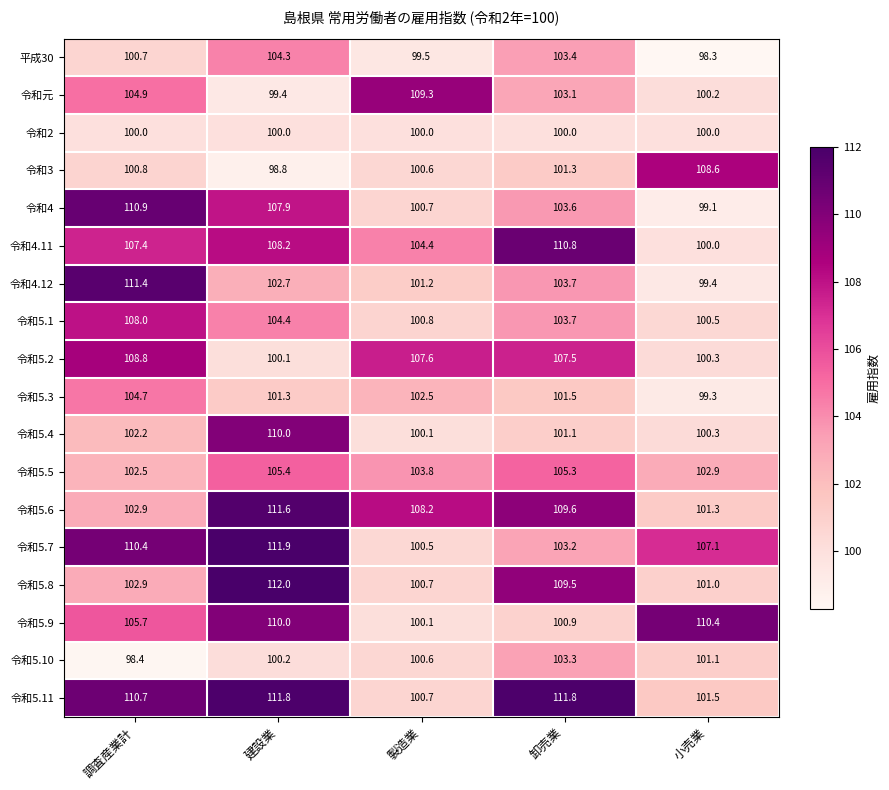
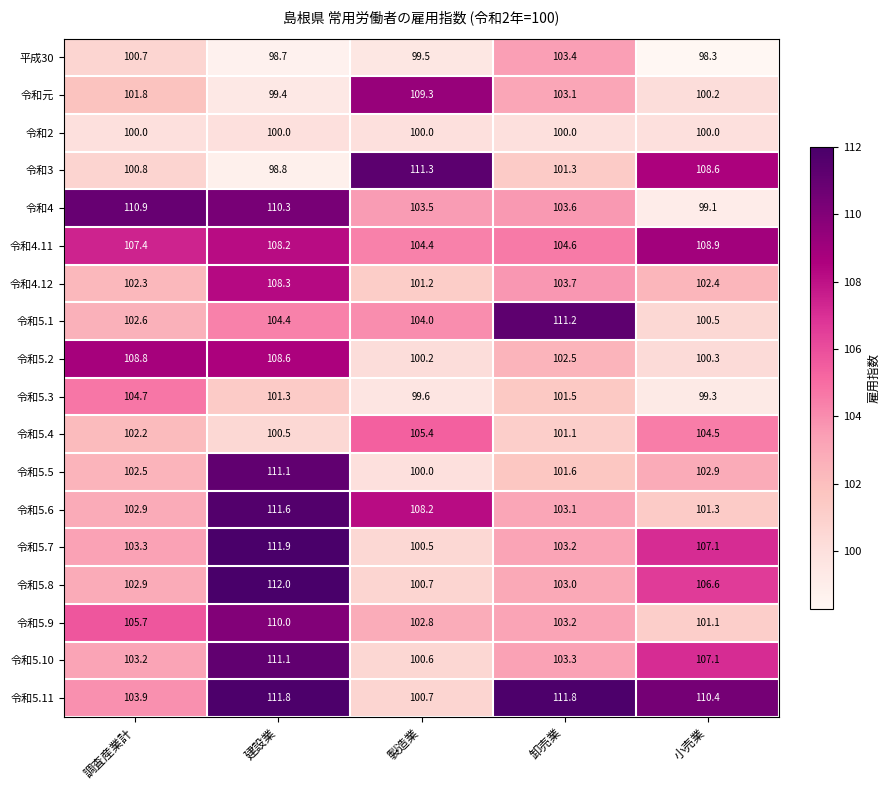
平成30, 建設業: 104.3 -> 98.7
令和元, 調査産業計: 104.9 -> 101.8
令和3, 製造業: 100.6 -> 111.3
令和4, 建設業: 107.9 -> 110.3
令和4, 製造業: 100.7 -> 103.5
令和4.11, 卸売業: 110.8 -> 104.6
令和4.11, 小売業: 100.0 -> 108.9
令和4.12, 調査産業計: 111.4 -> 102.3
令和4.12, 建設業: 102.7 -> 108.3
令和4.12, 小売業: 99.4 -> 102.4
令和5.1, 調査産業計: 108.0 -> 102.6
令和5.1, 製造業: 100.8 -> 104.0
令和5.1, 卸売業: 103.7 -> 111.2
令和5.2, 建設業: 100.1 -> 108.6
令和5.2, 製造業: 107.6 -> 100.2
令和5.2, 卸売業: 107.5 -> 102.5
令和5.3, 製造業: 102.5 -> 99.6
令和5.4, 建設業: 110.0 -> 100.5
令和5.4, 製造業: 100.1 -> 105.4
令和5.4, 小売業: 100.3 -> 104.5
令和5.5, 建設業: 105.4 -> 111.1
令和5.5, 製造業: 103.8 -> 100.0
令和5.5, 卸売業: 105.3 -> 101.6
令和5.6, 卸売業: 109.6 -> 103.1
令和5.7, 調査産業計: 110.4 -> 103.3
令和5.8, 卸売業: 109.5 -> 103.0
令和5.8, 小売業: 101.0 -> 106.6
令和5.9, 製造業: 100.1 -> 102.8
令和5.9, 卸売業: 100.9 -> 103.2
令和5.9, 小売業: 110.4 -> 101.1
令和5.10, 調査産業計: 98.4 -> 103.2
令和5.10, 建設業: 100.2 -> 111.1
令和5.10, 小売業: 101.1 -> 107.1
令和5.11, 調査産業計: 110.7 -> 103.9
令和5.11, 小売業: 101.5 -> 110.4
